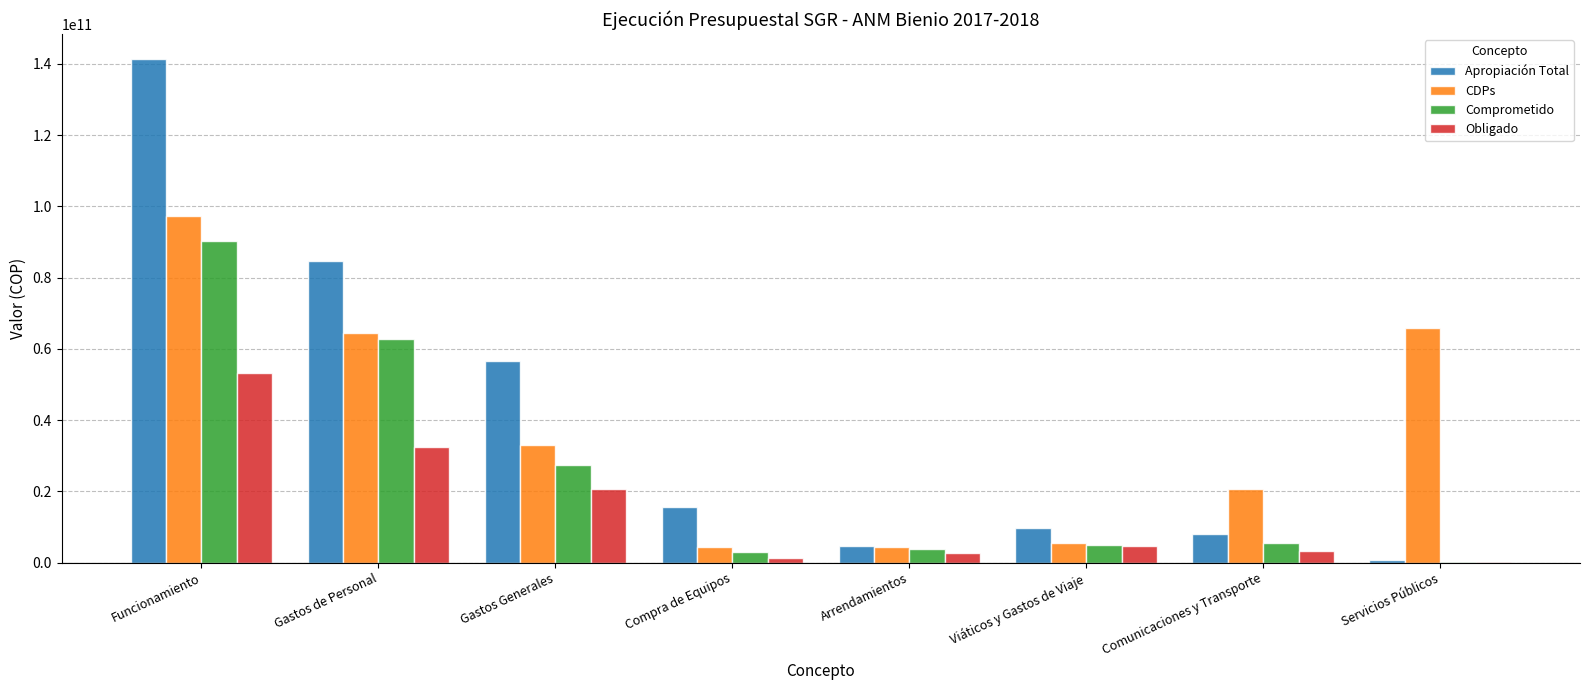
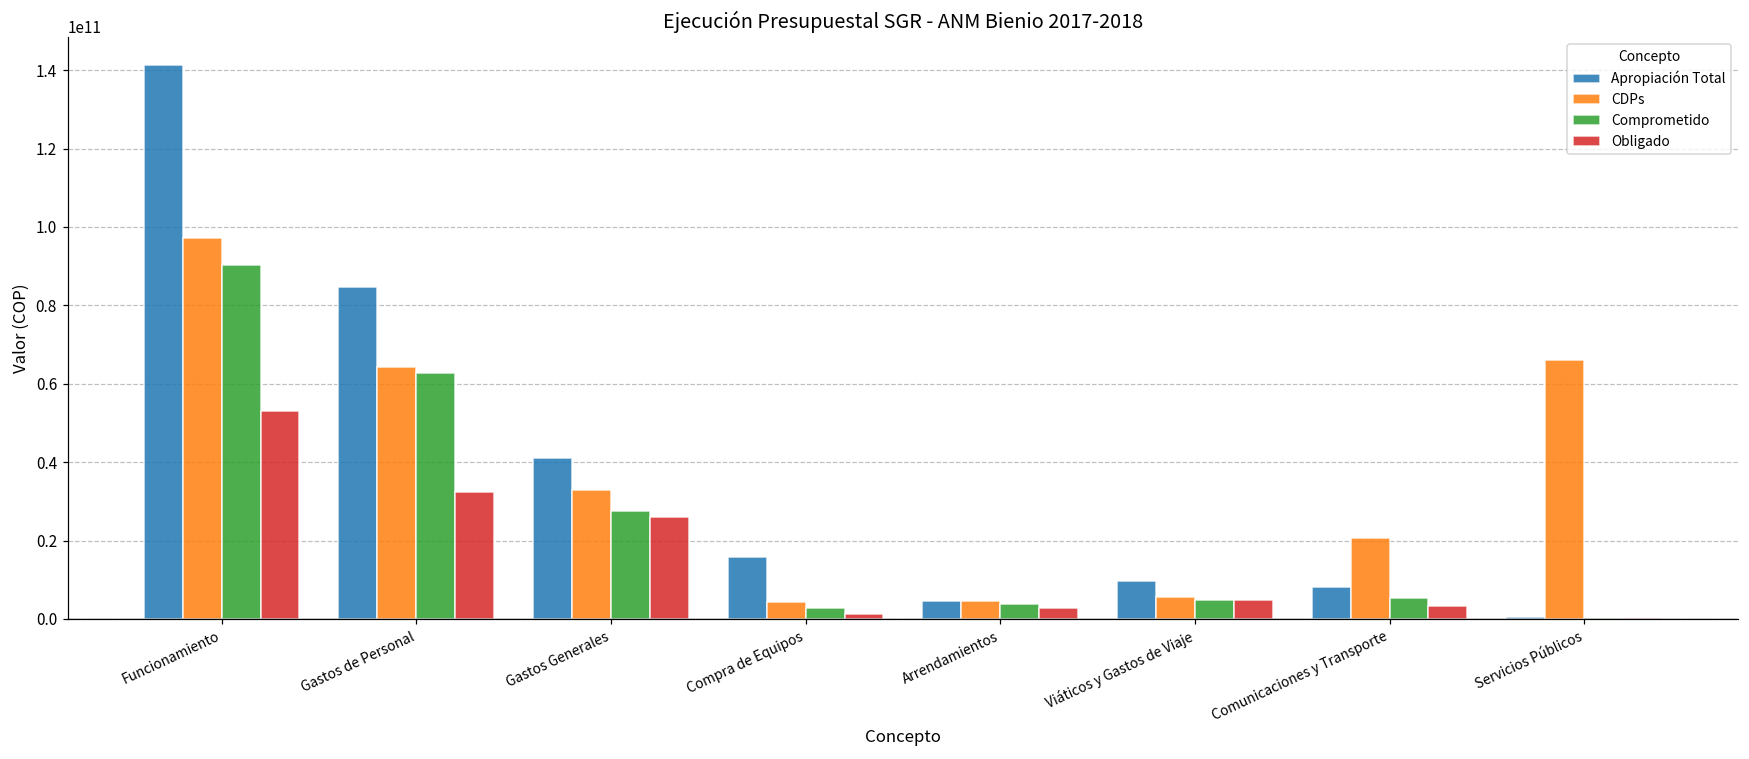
Apropiación Total, Gastos Generales: 57000000000 -> 41000000000
Obligado, Gastos Generales: 21000000000 -> 26000000000
